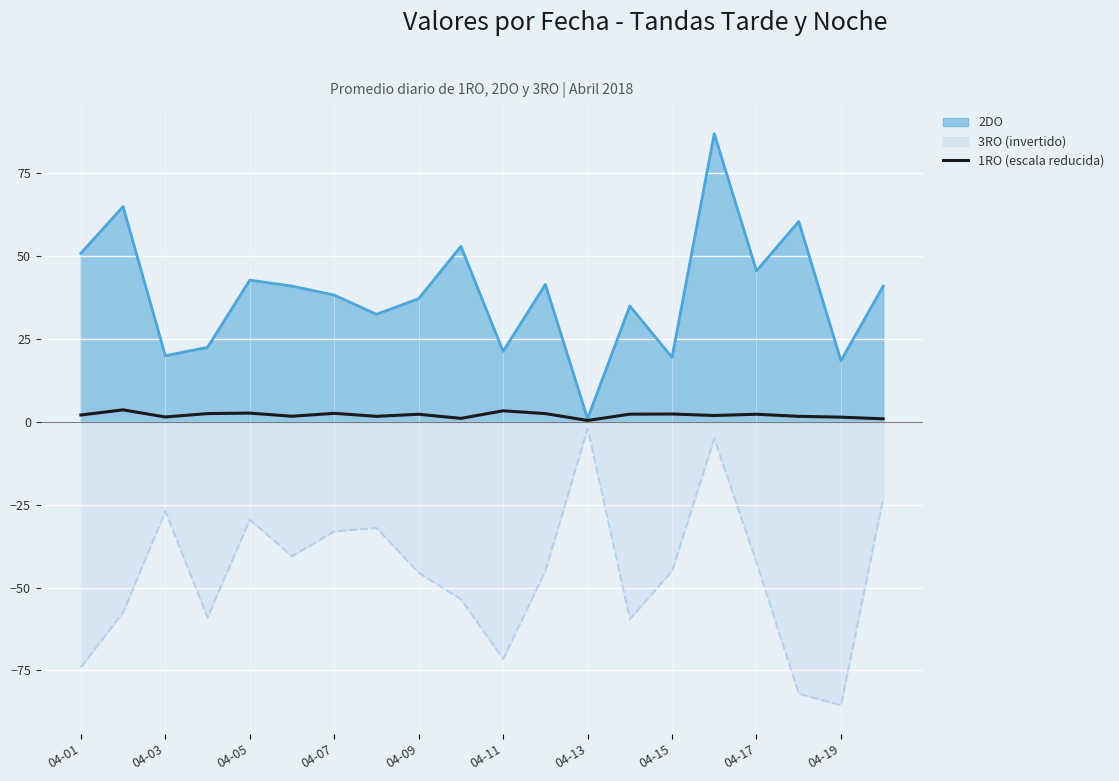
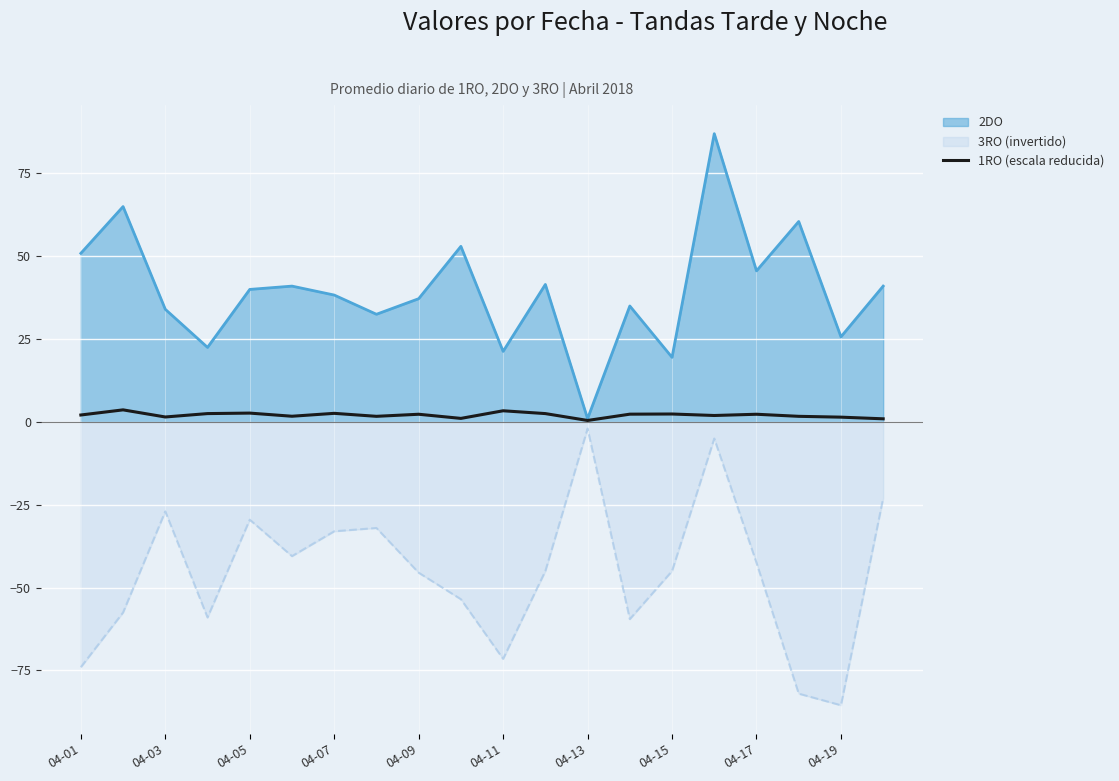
2DO, 04-03: 20 -> 34
2DO, 04-05: 43 -> 40
2DO, 04-19: 19 -> 26
